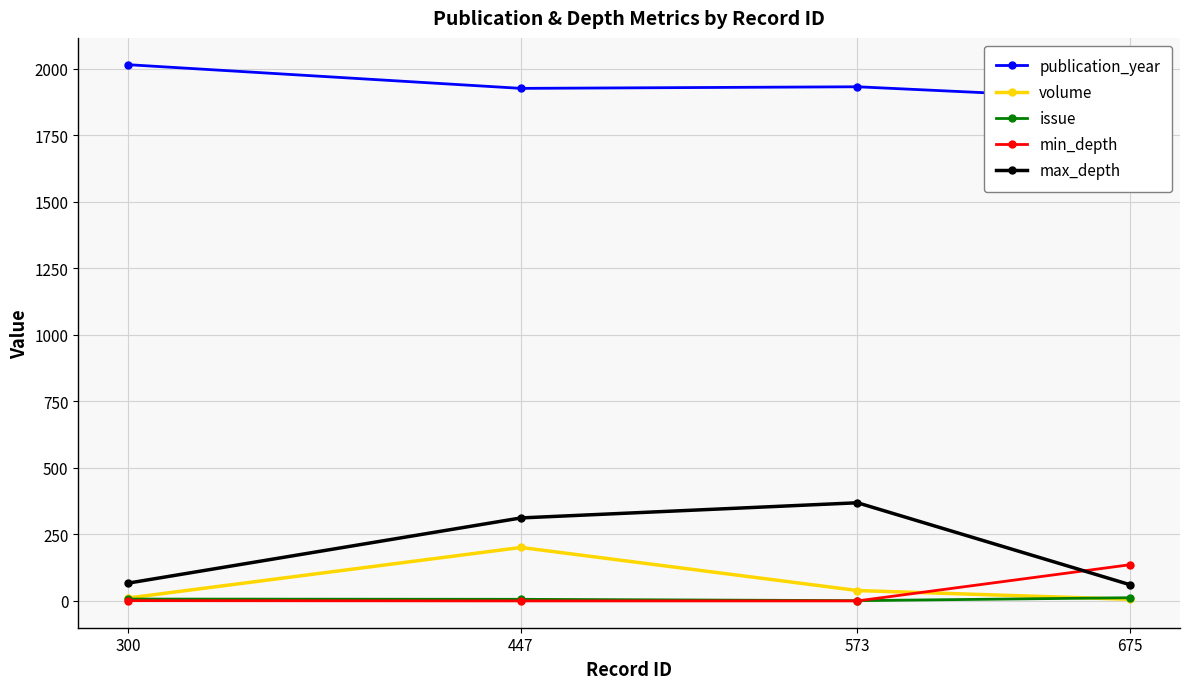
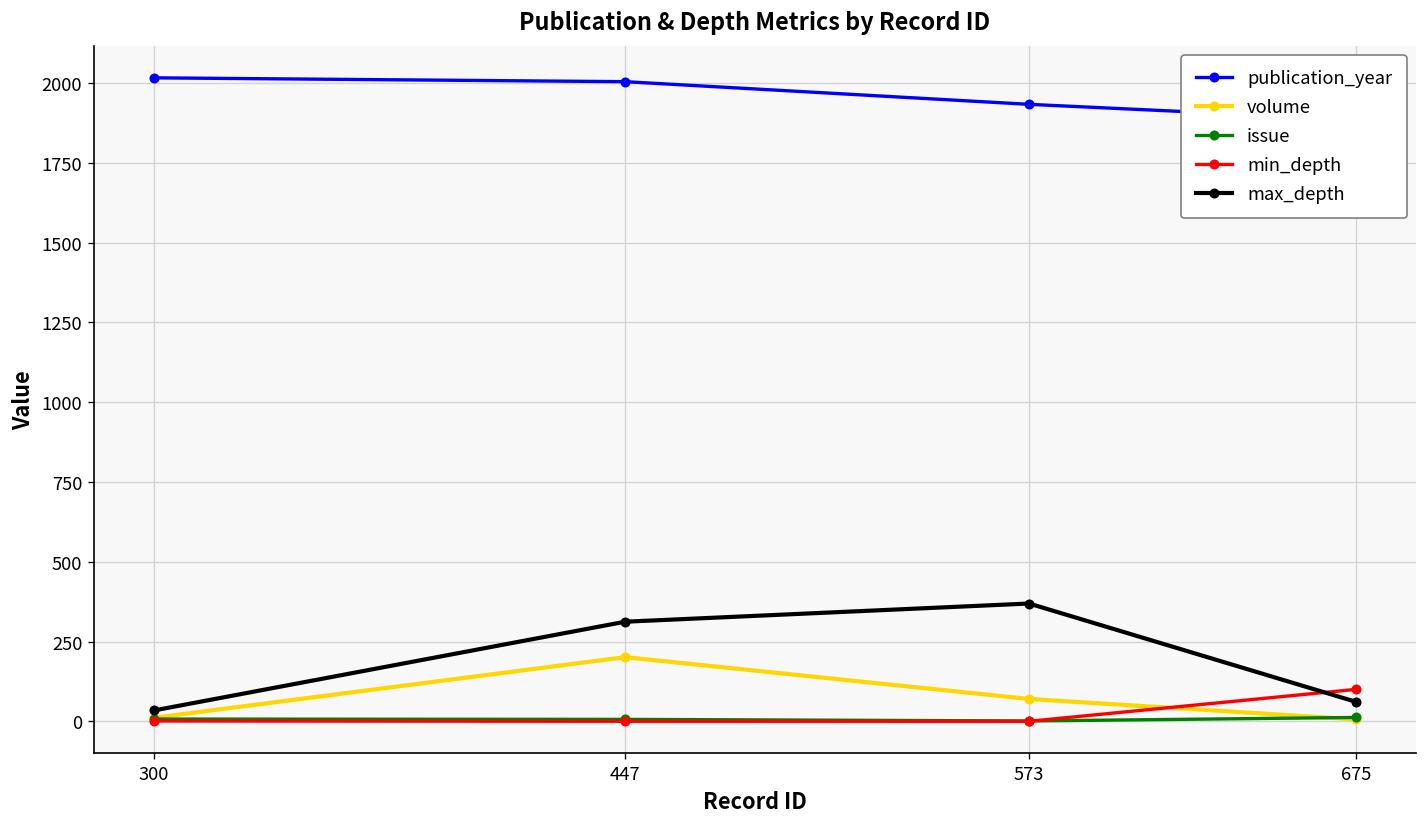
max_depth, 300: 70 -> 30
publication_year, 447: 1930 -> 2000
volume, 573: 40 -> 70
min_depth, 675: 140 -> 100
